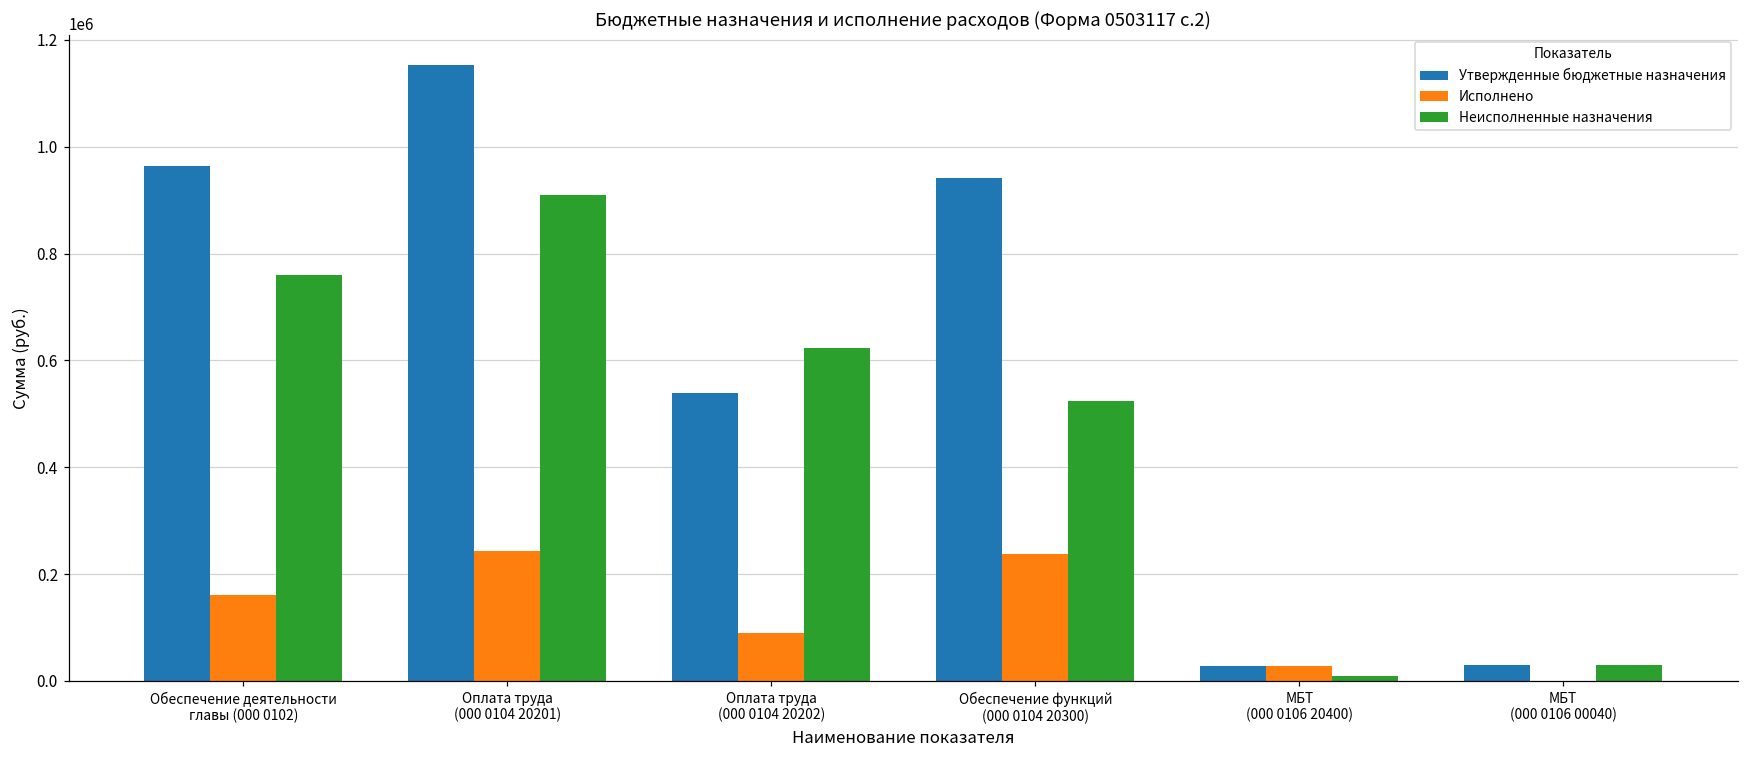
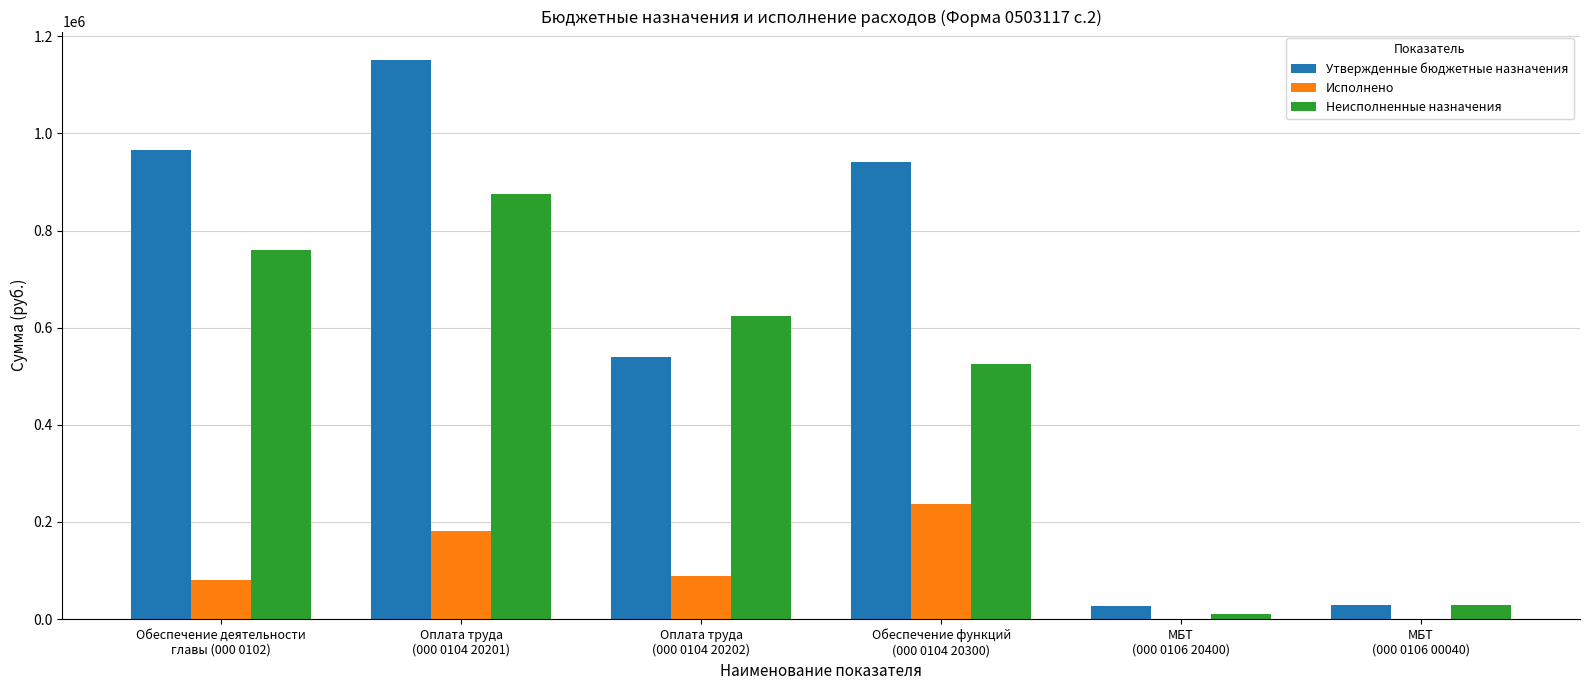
Исполнено, Обеспечение деятельности главы (000 0102): 160000 -> 80000
Исполнено, Оплата труда (000 0104 20201): 240000 -> 180000
Неисполненные назначения, Оплата труда (000 0104 20201): 910000 -> 880000
Исполнено, МБТ (000 0106 20400): 30000 -> 0
